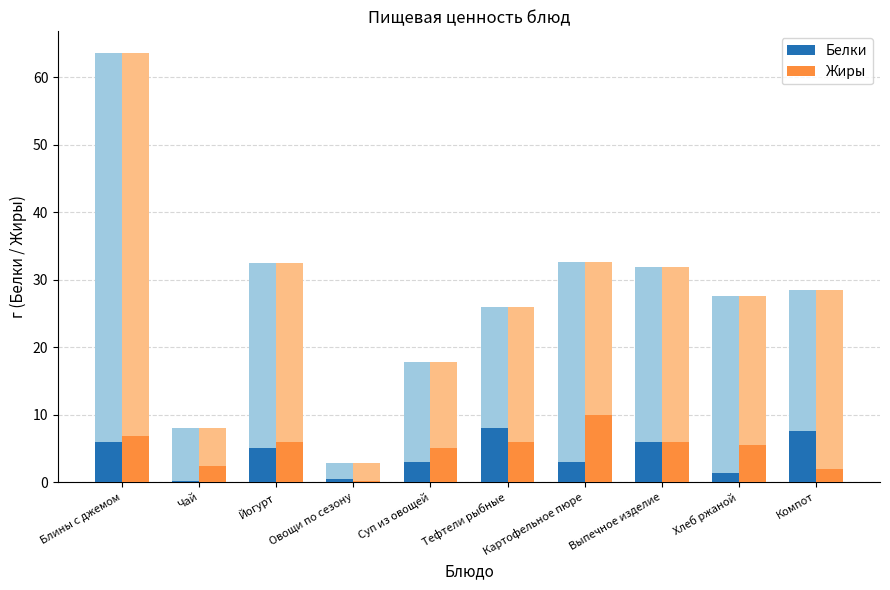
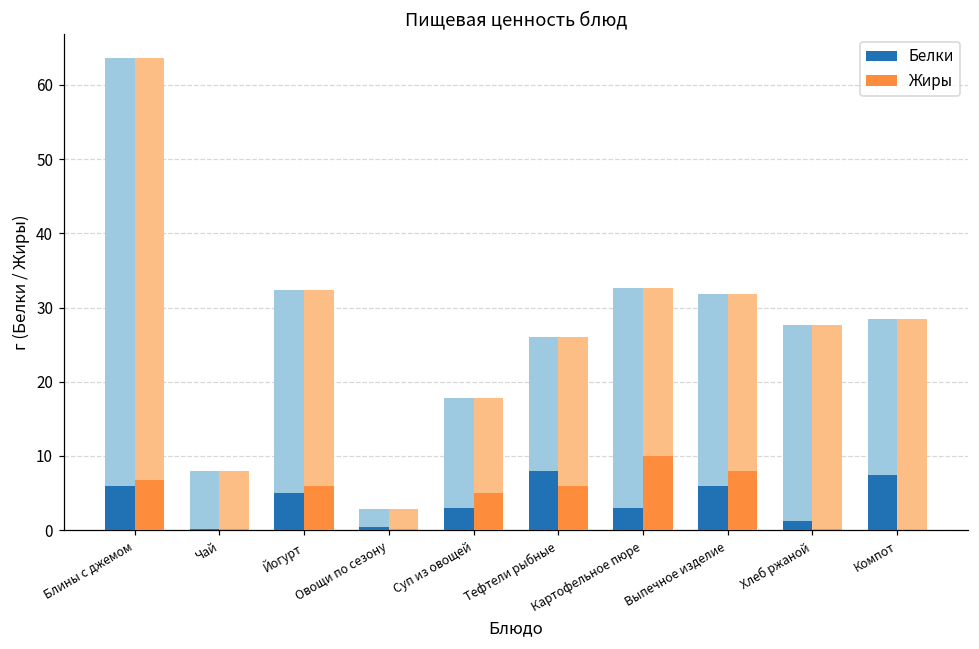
Жиры, Чай: 2 -> 0
Жиры, Выпечное изделие: 6 -> 8
Жиры, Хлеб ржаной: 6 -> 0
Жиры, Компот: 2 -> 0
